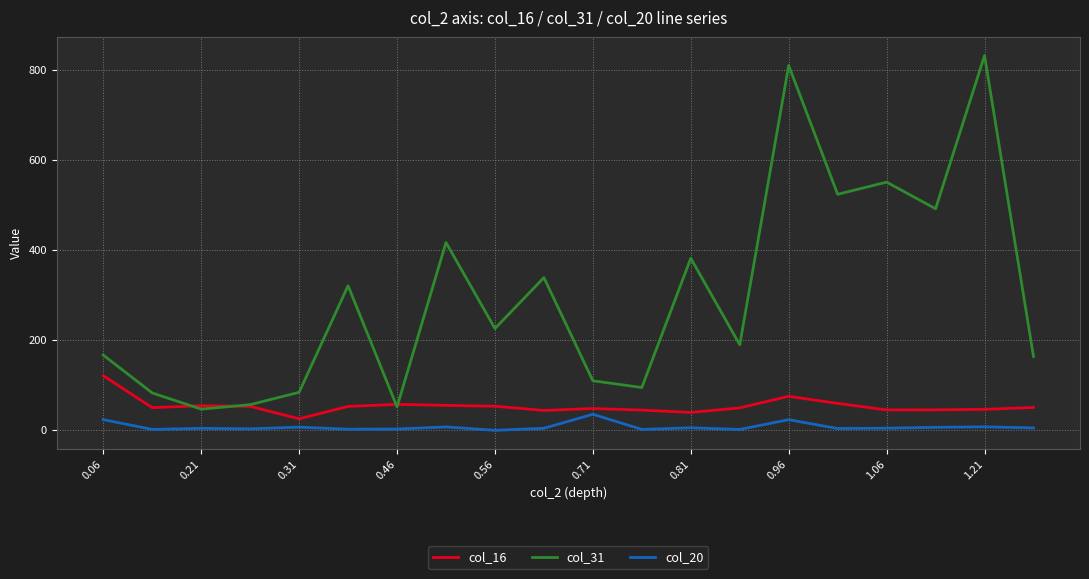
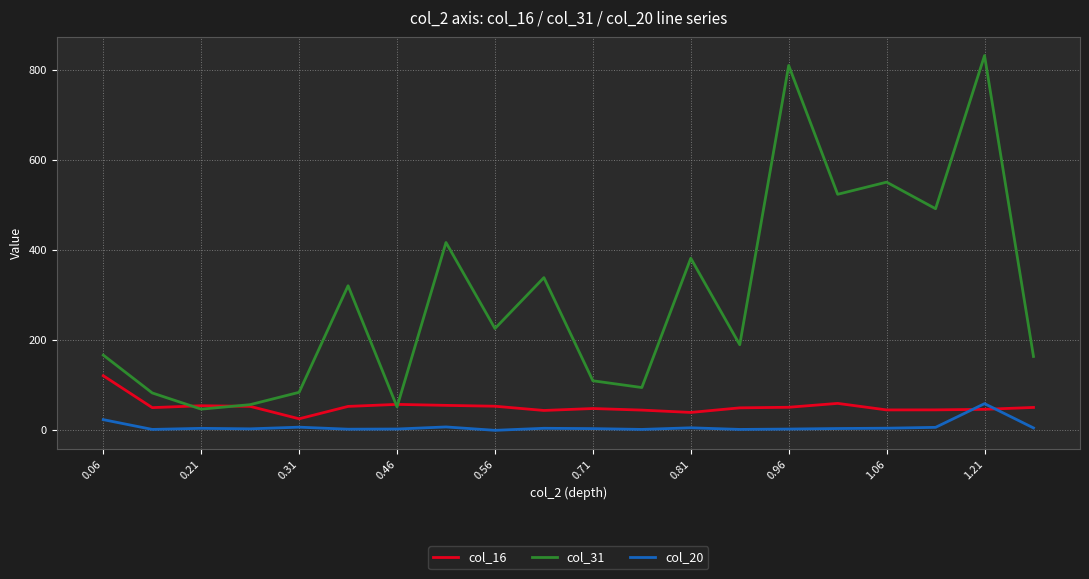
col_20, 0.71: 40 -> 0
col_16, 0.96: 80 -> 50
col_20, 0.96: 20 -> 0
col_20, 1.21: 10 -> 60
